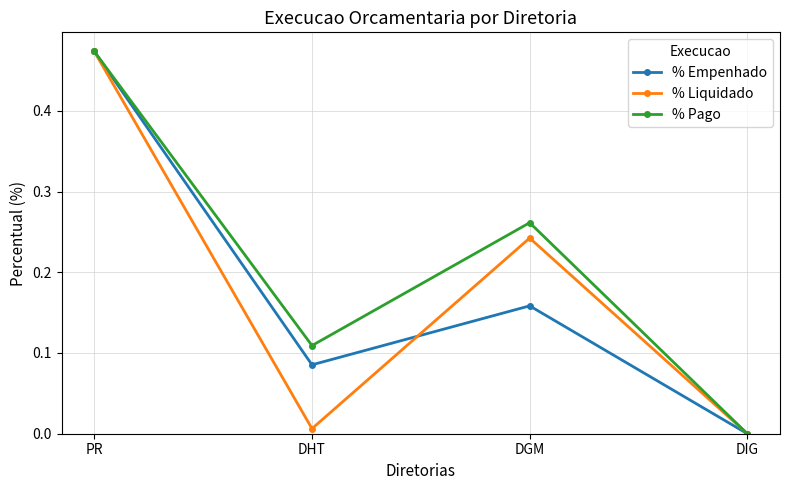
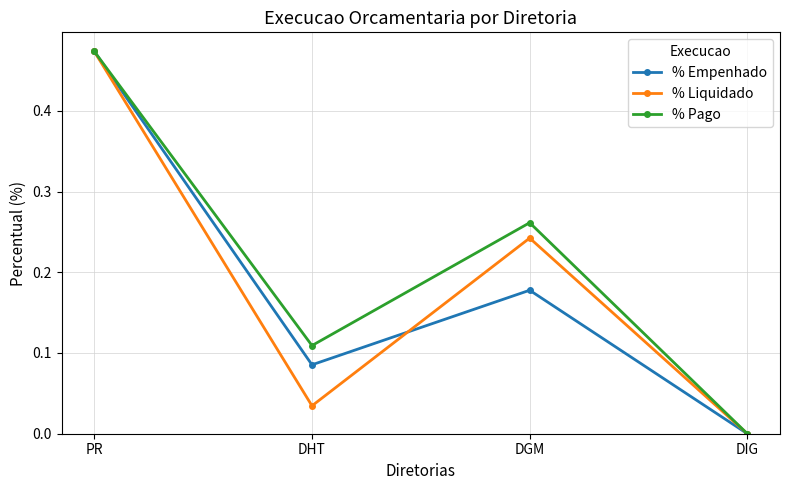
% Liquidado, DHT: 0.01 -> 0.03
% Empenhado, DGM: 0.16 -> 0.18
